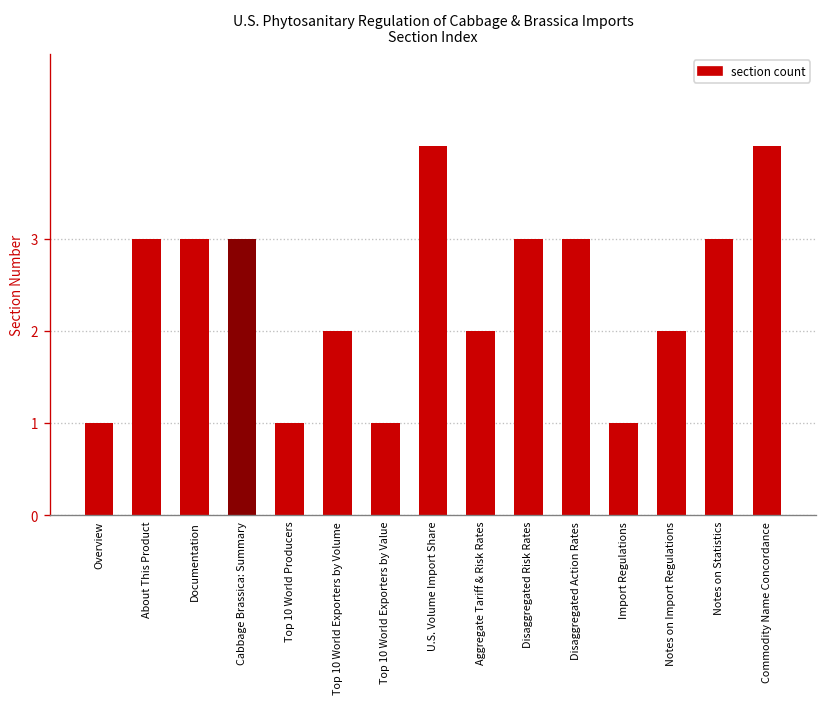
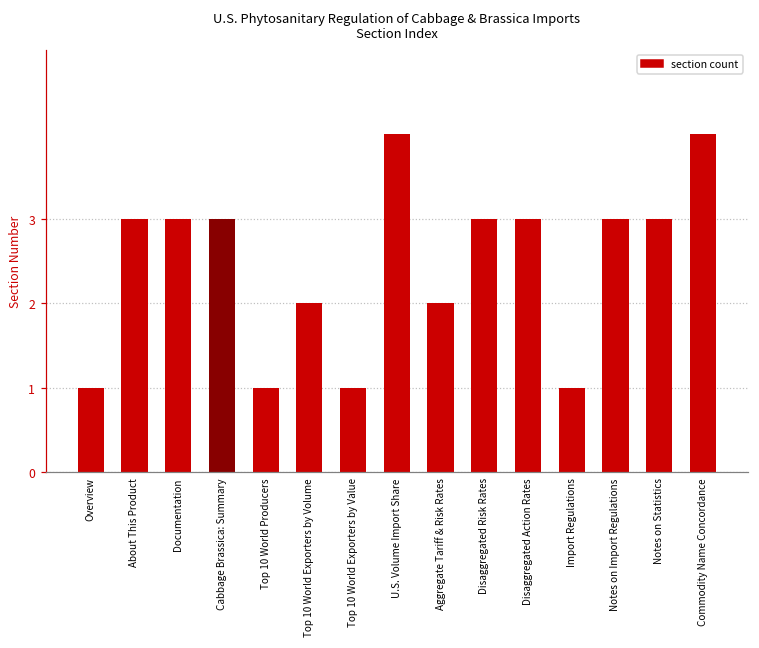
Notes on Import Regulations: 2 -> 3
